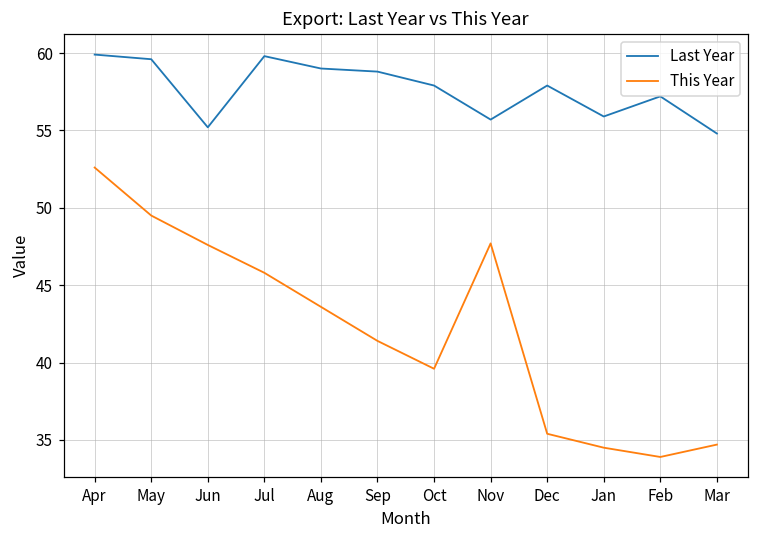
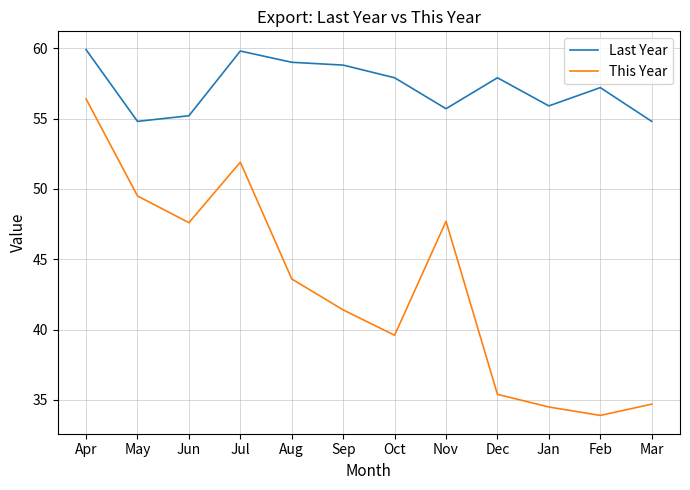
This Year, Apr: 52.6 -> 56.4
Last Year, May: 59.6 -> 54.8
This Year, Jul: 45.8 -> 51.9
